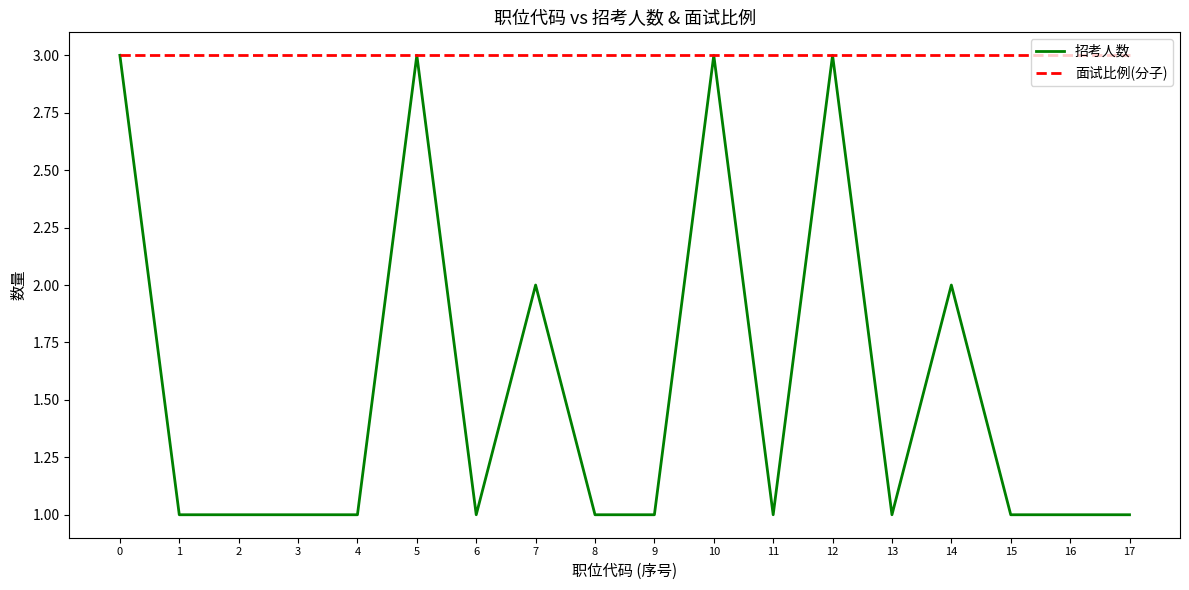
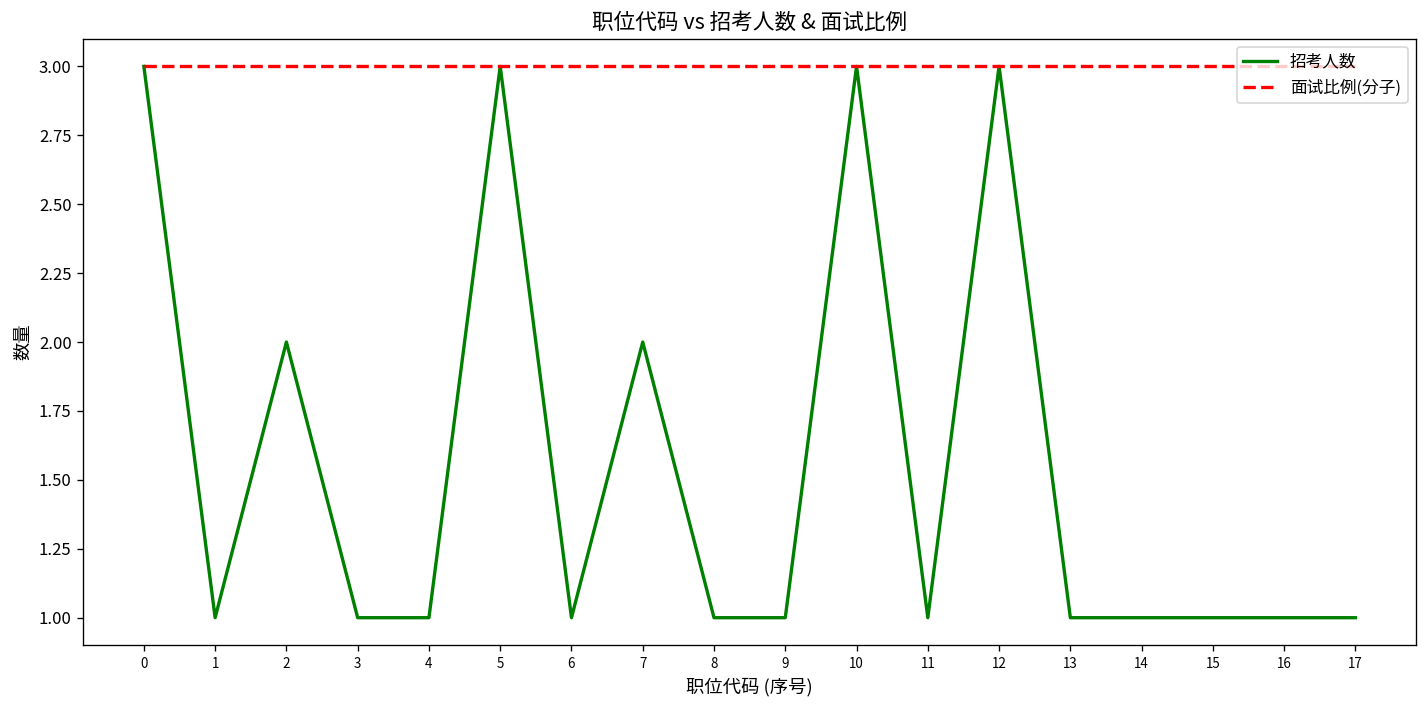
招考人数, 2: 1 -> 2
招考人数, 14: 2 -> 1
